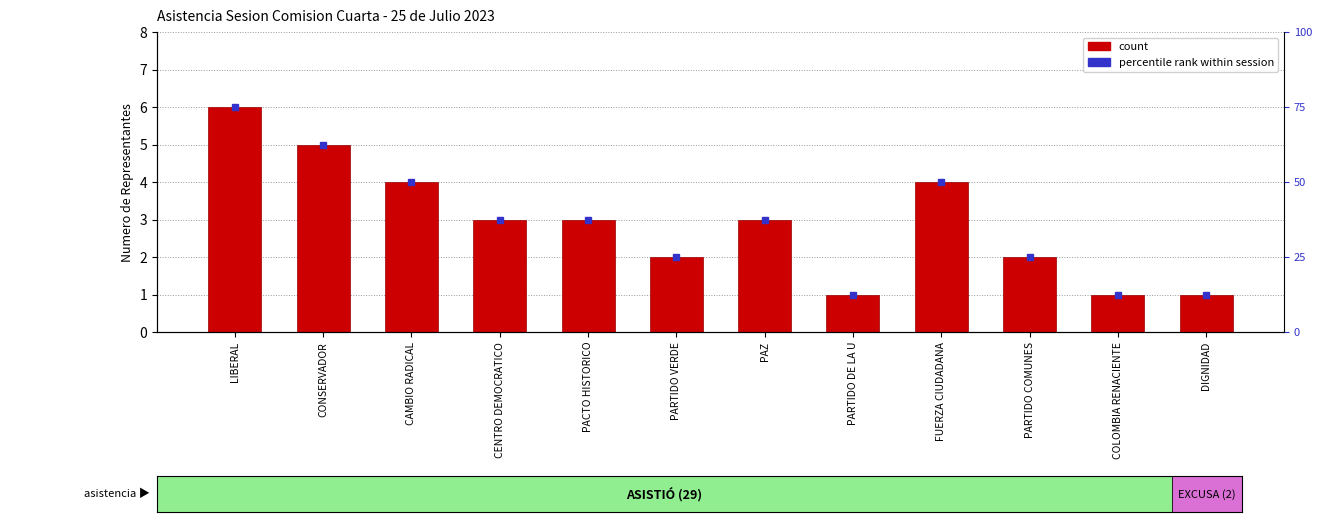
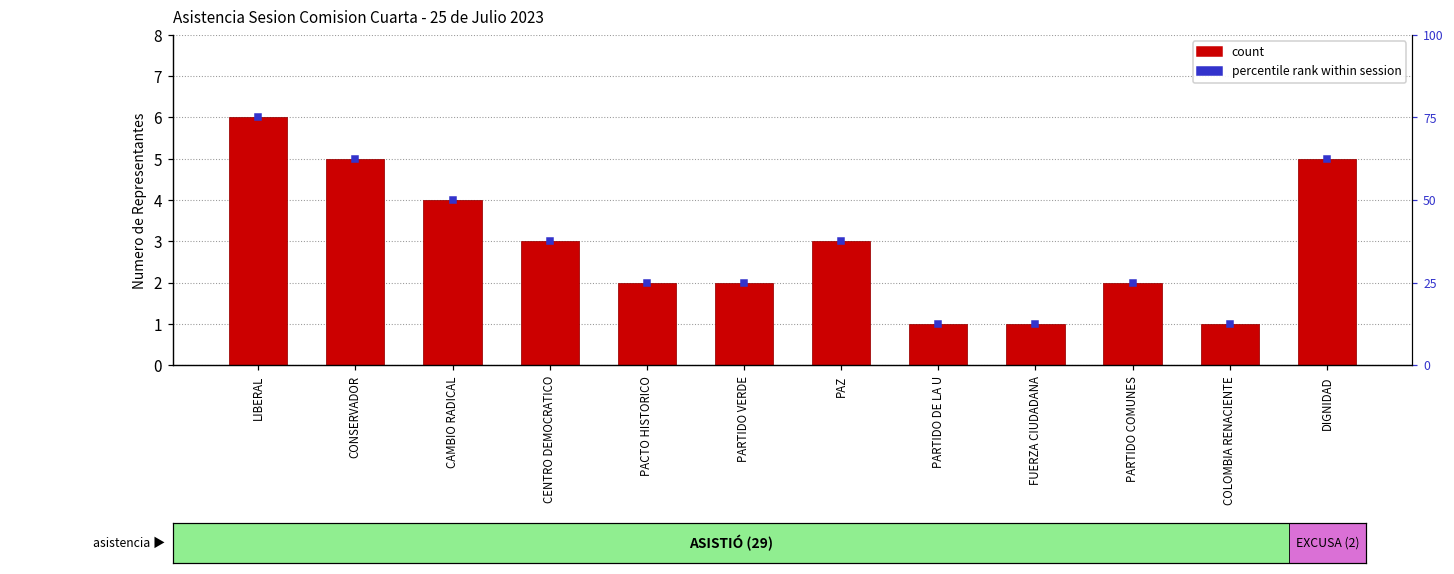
count, PACTO HISTORICO: 3 -> 2
count, FUERZA CIUDADANA: 4 -> 1
count, DIGNIDAD: 1 -> 5
